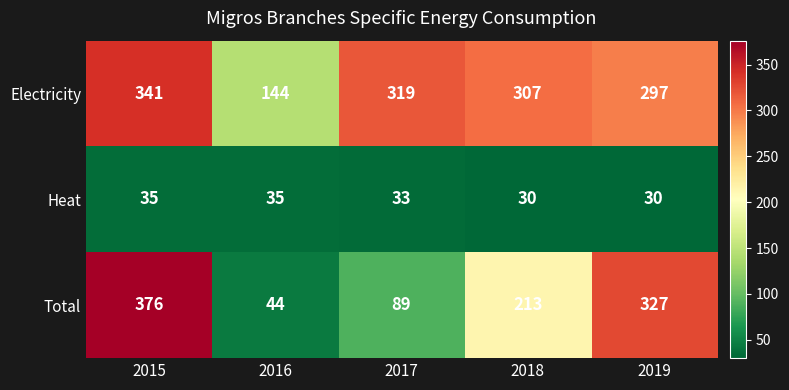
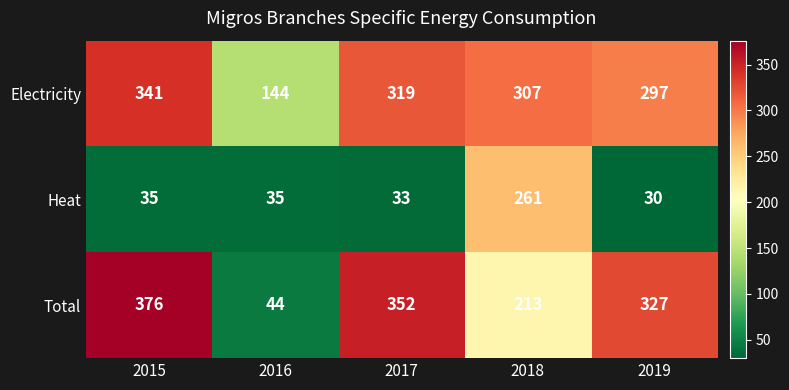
Heat, 2018: 30 -> 261
Total, 2017: 89 -> 352
